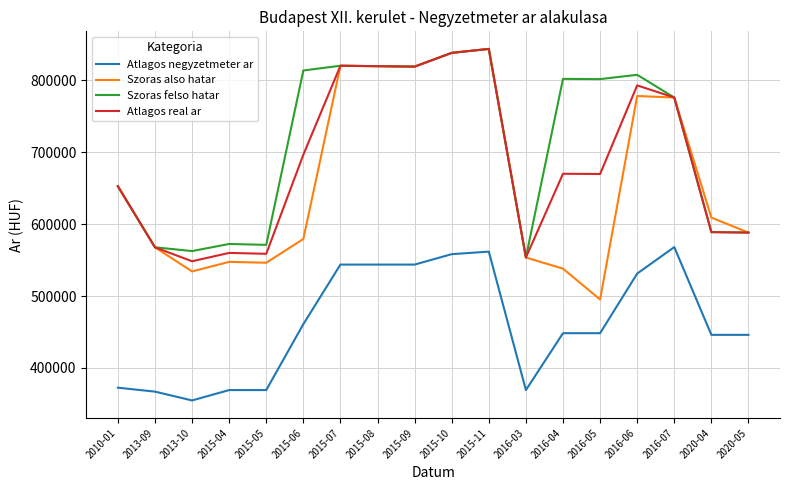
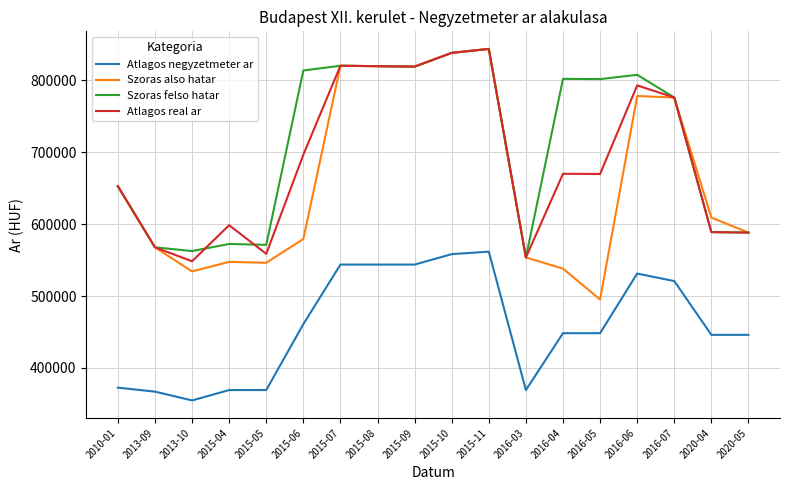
Atlagos real ar, 2015-04: 560000 -> 600000
Atlagos negyzetmeter ar, 2016-07: 570000 -> 520000
